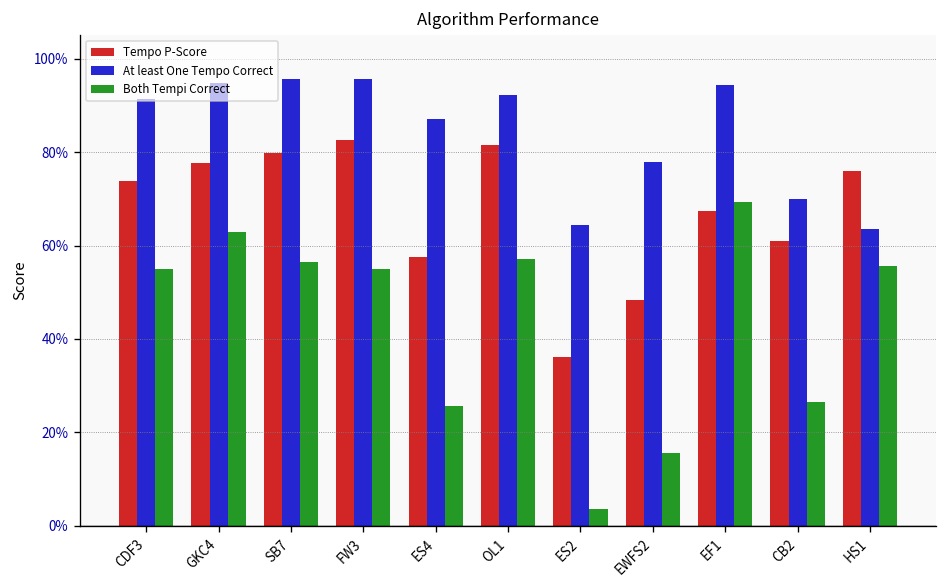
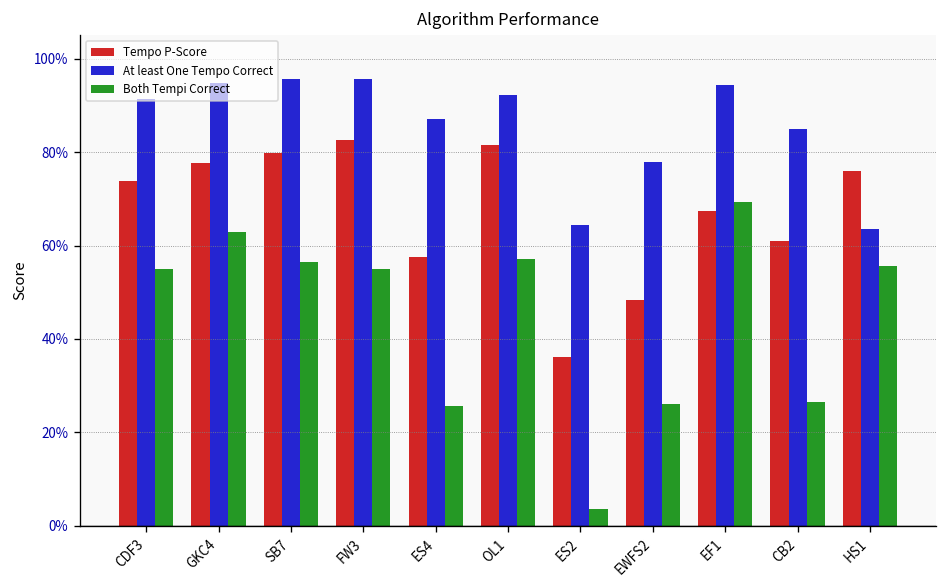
Both Tempi Correct, EWFS2: 16% -> 26%
At least One Tempo Correct, CB2: 70% -> 85%
